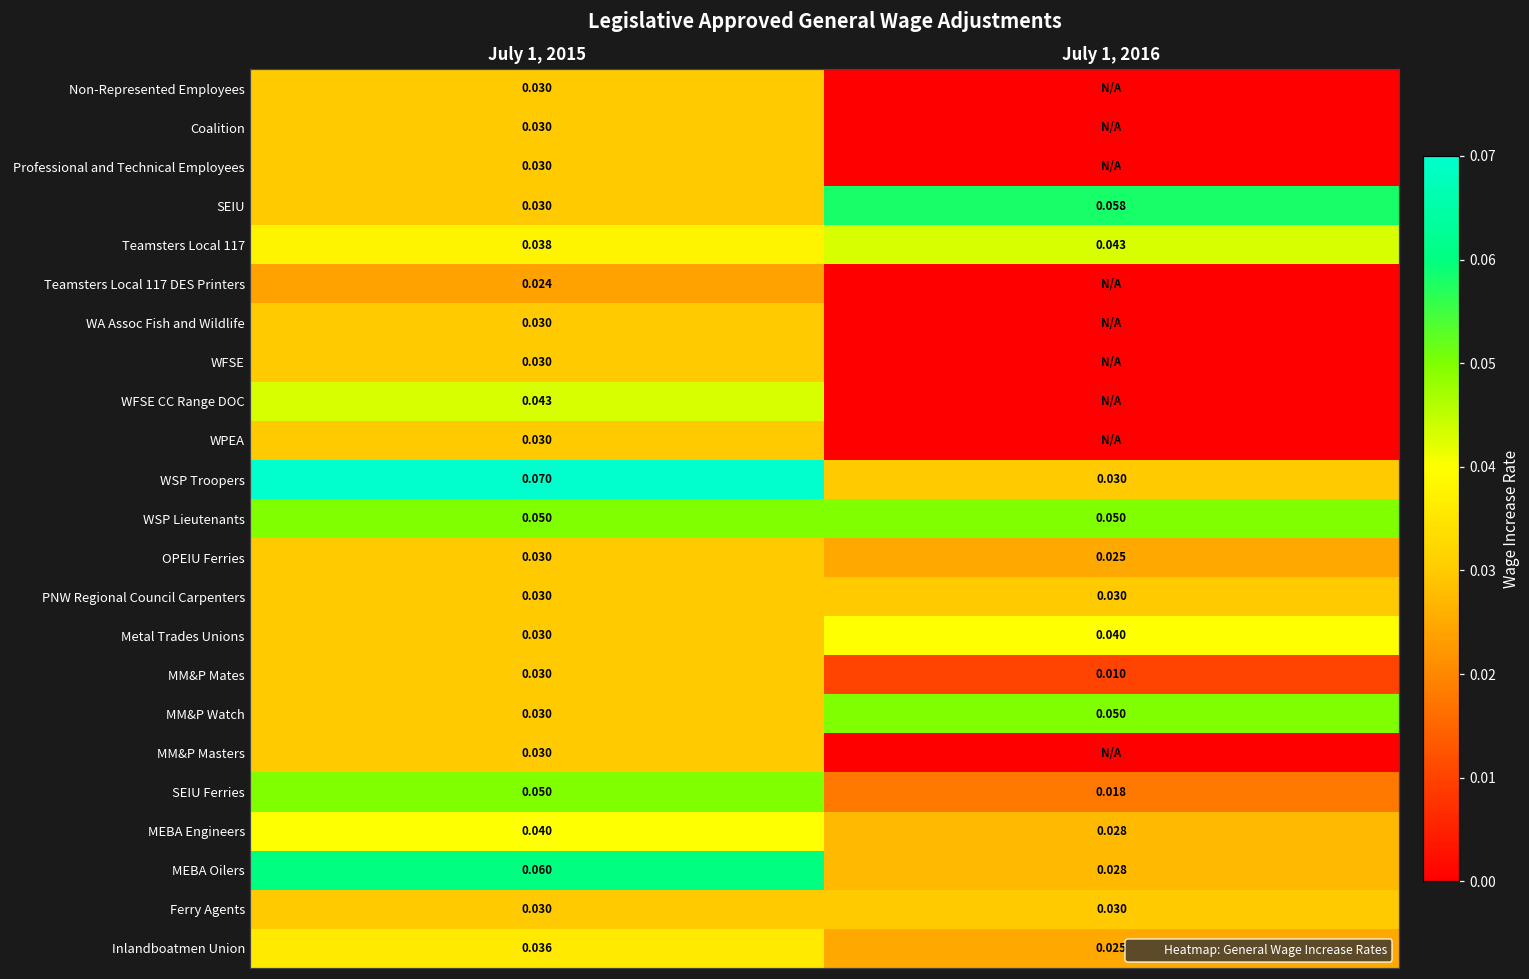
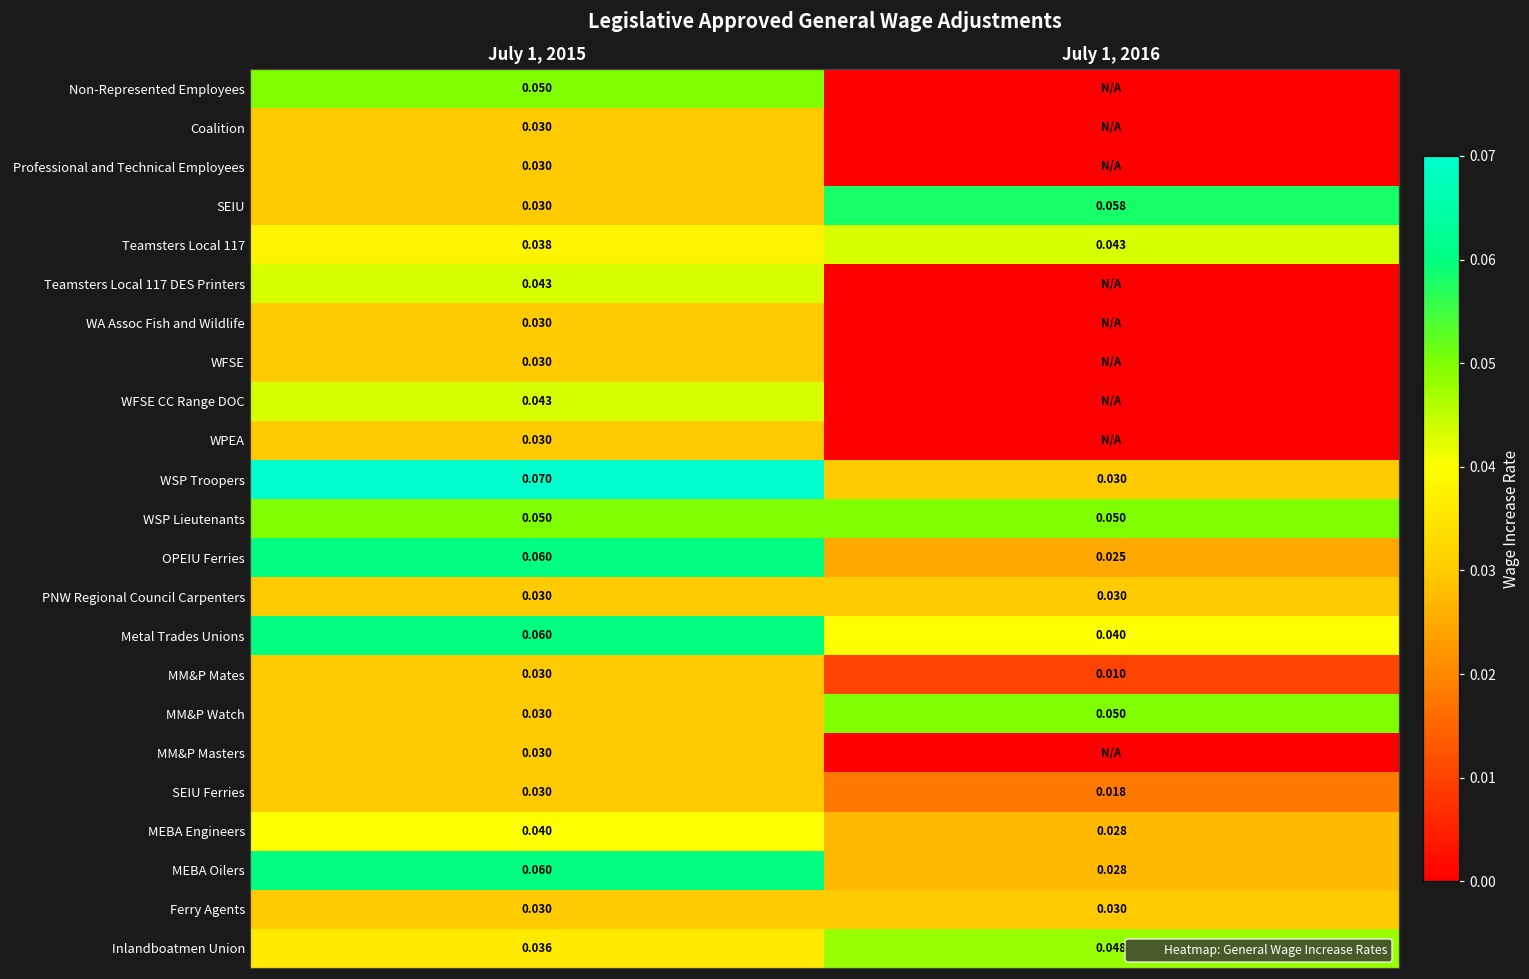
Non-Represented Employees, July 1, 2015: 0.030 -> 0.050
Teamsters Local 117 DES Printers, July 1, 2015: 0.024 -> 0.043
OPEIU Ferries, July 1, 2015: 0.030 -> 0.060
Metal Trades Unions, July 1, 2015: 0.030 -> 0.060
SEIU Ferries, July 1, 2015: 0.050 -> 0.030
Inlandboatmen Union, July 1, 2016: 0.025 -> 0.048
